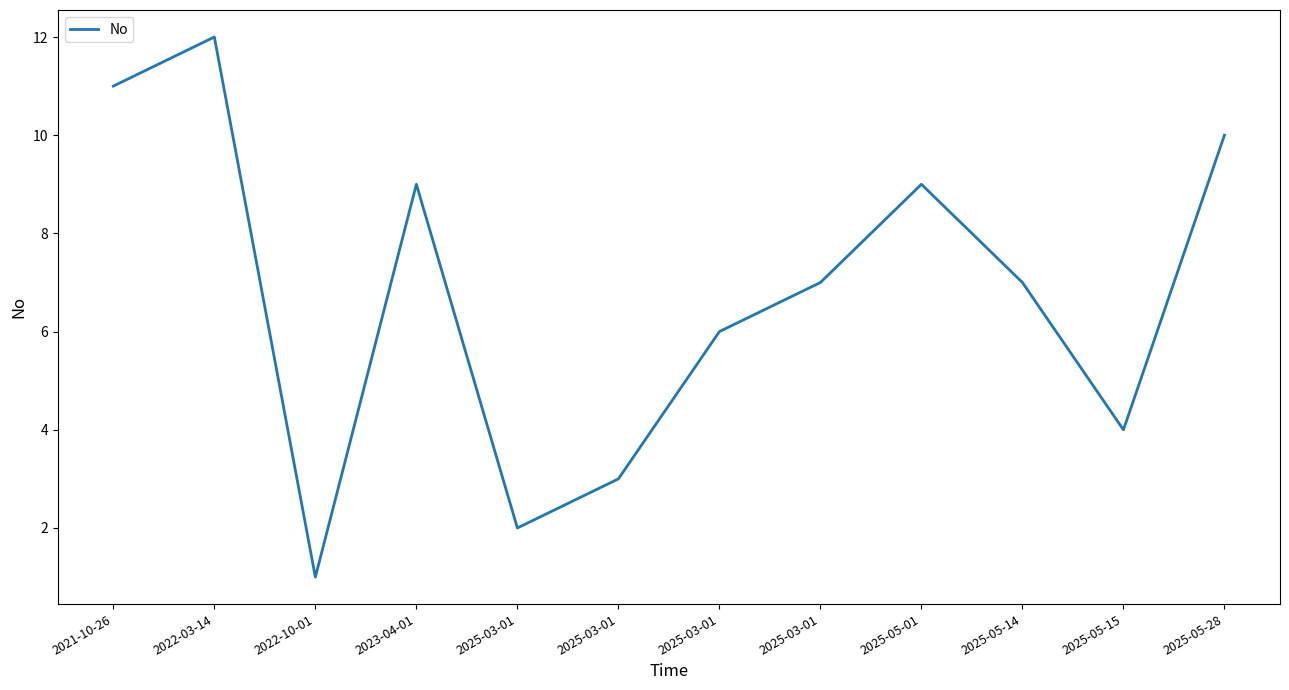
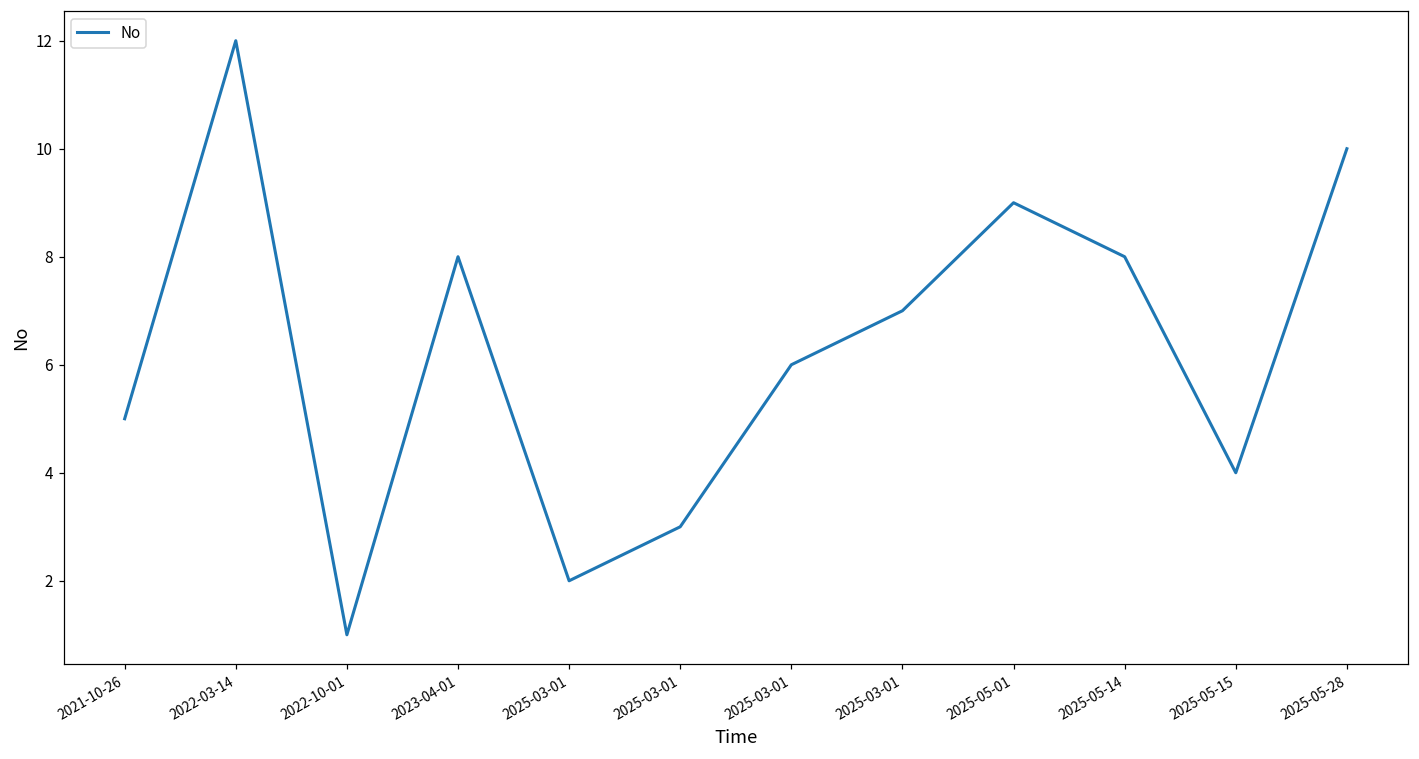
2021-10-26: 11 -> 5
2023-04-01: 9 -> 8
2025-05-14: 7 -> 8
